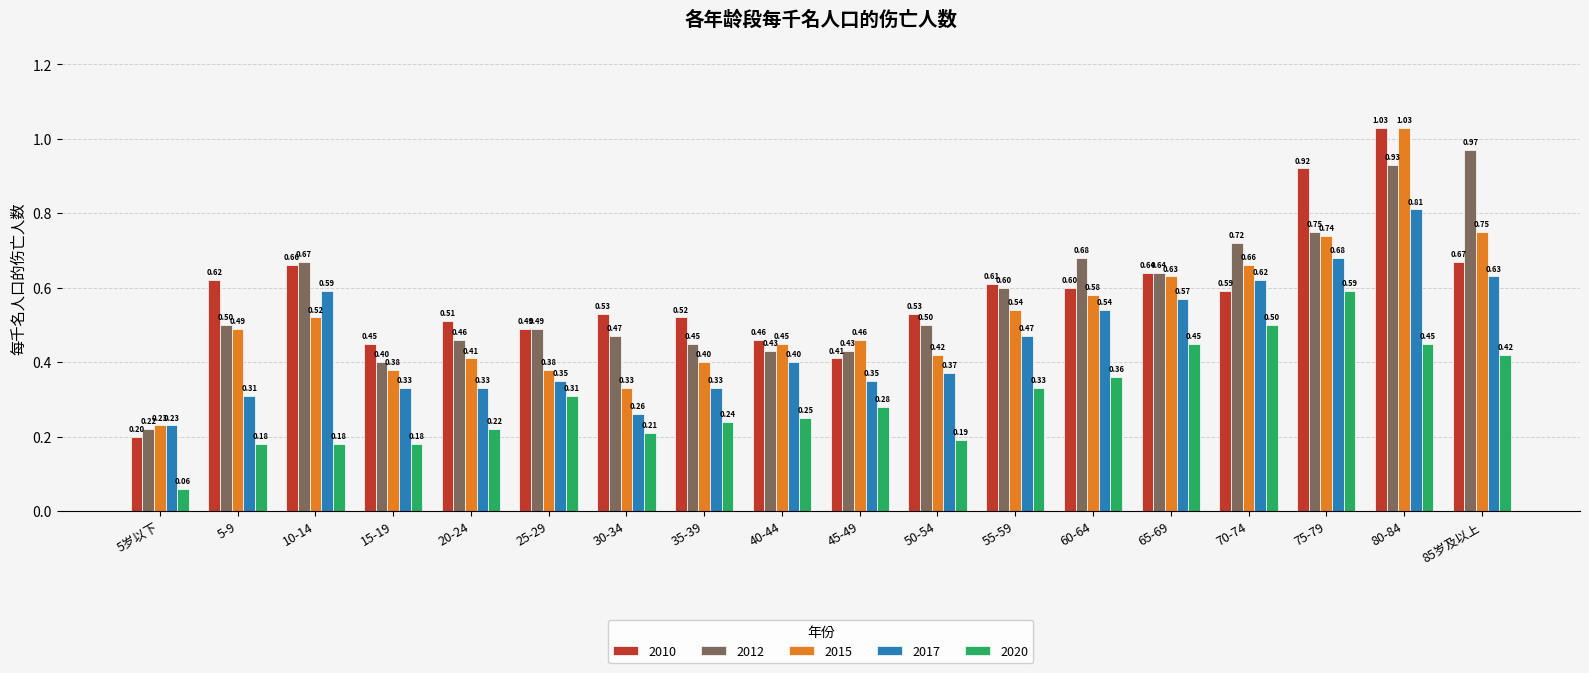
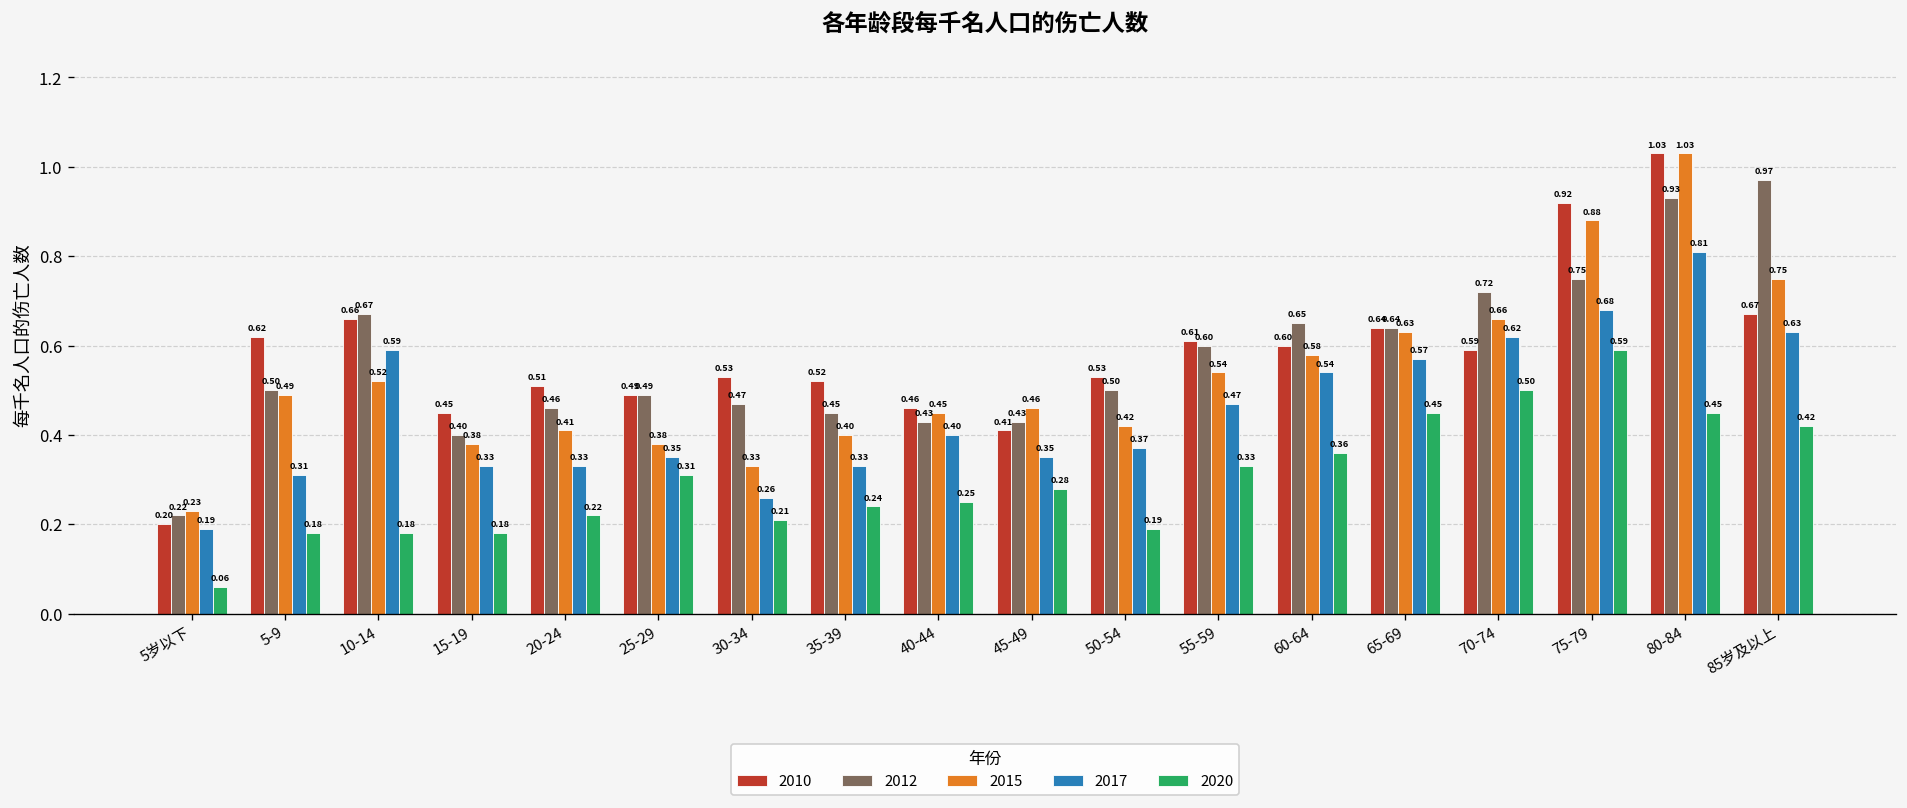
2017, 5岁以下: 0.23 -> 0.19
2012, 60-64: 0.68 -> 0.65
2015, 75-79: 0.74 -> 0.88
